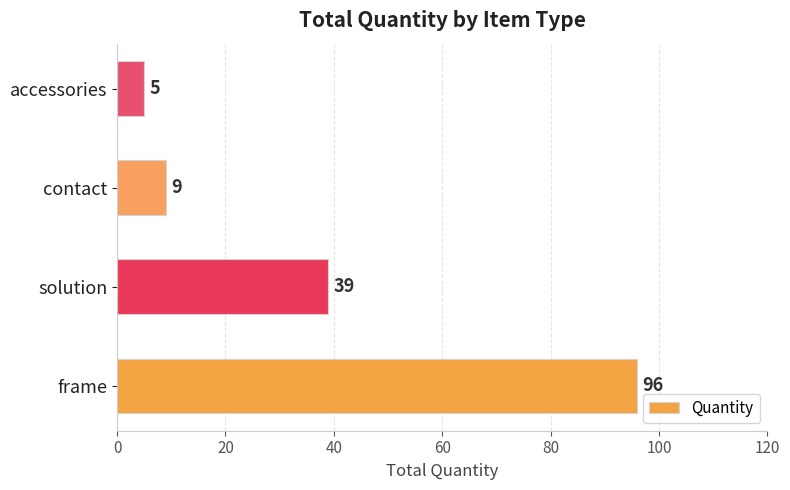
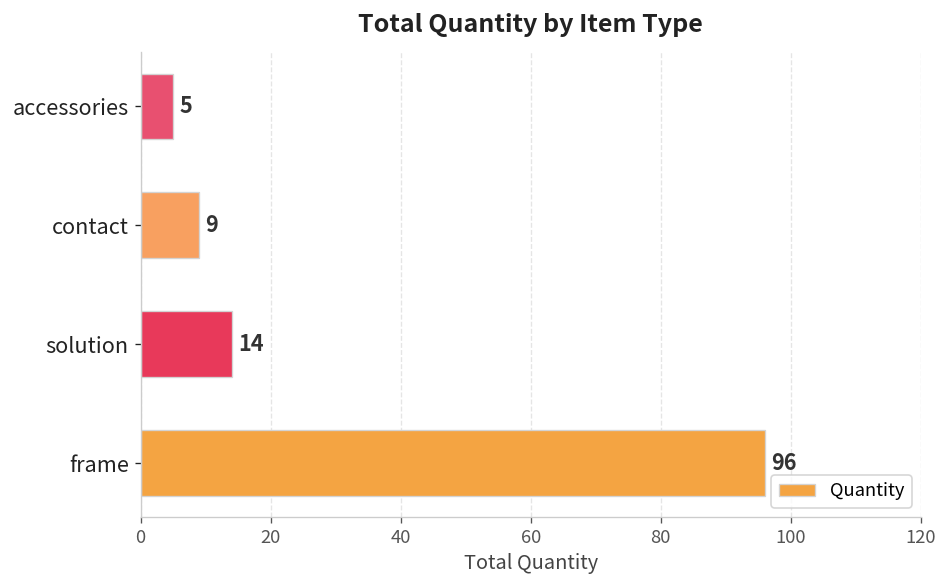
solution: 39 -> 14
